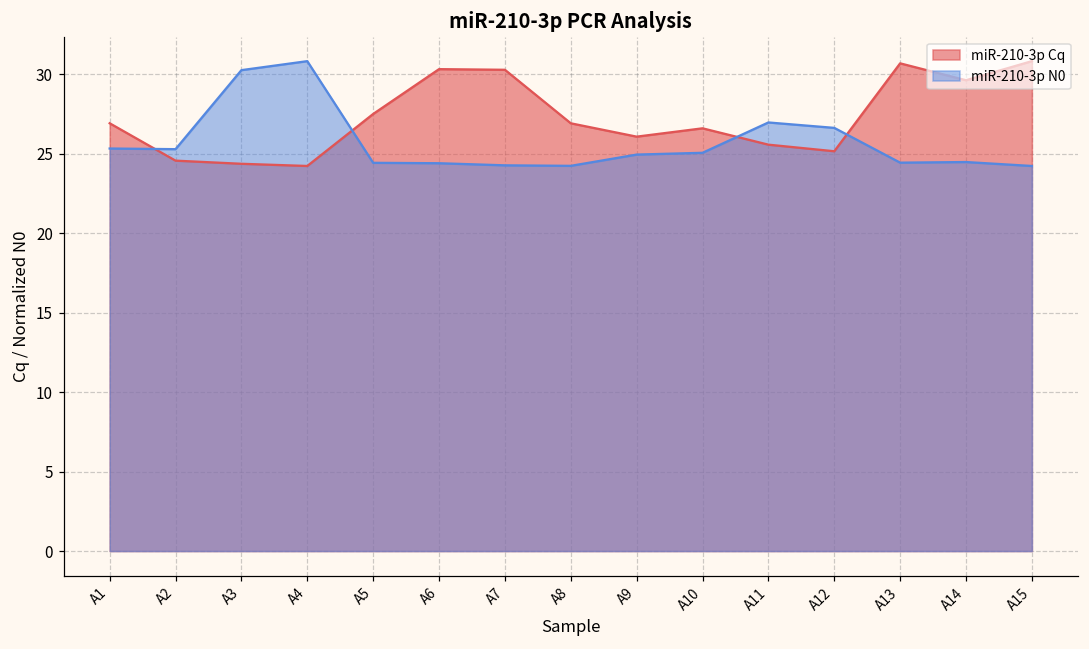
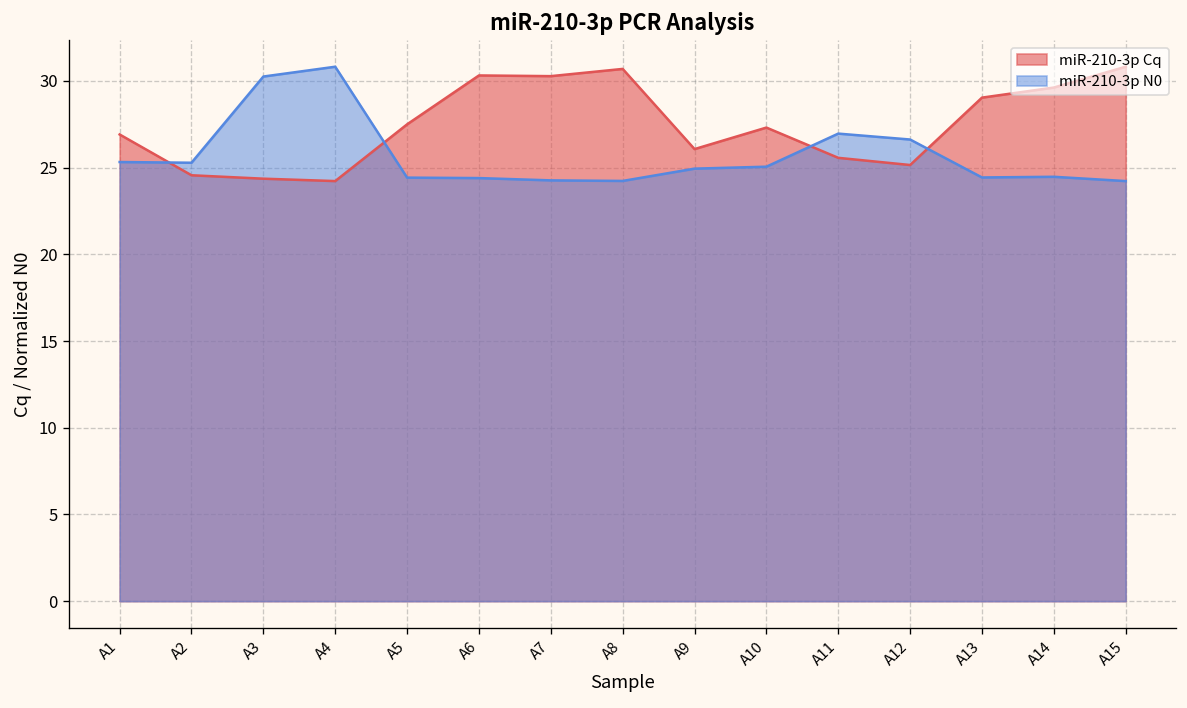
miR-210-3p Cq, A8: 26.9 -> 30.7
miR-210-3p Cq, A10: 26.6 -> 27.3
miR-210-3p Cq, A13: 30.7 -> 29.0
